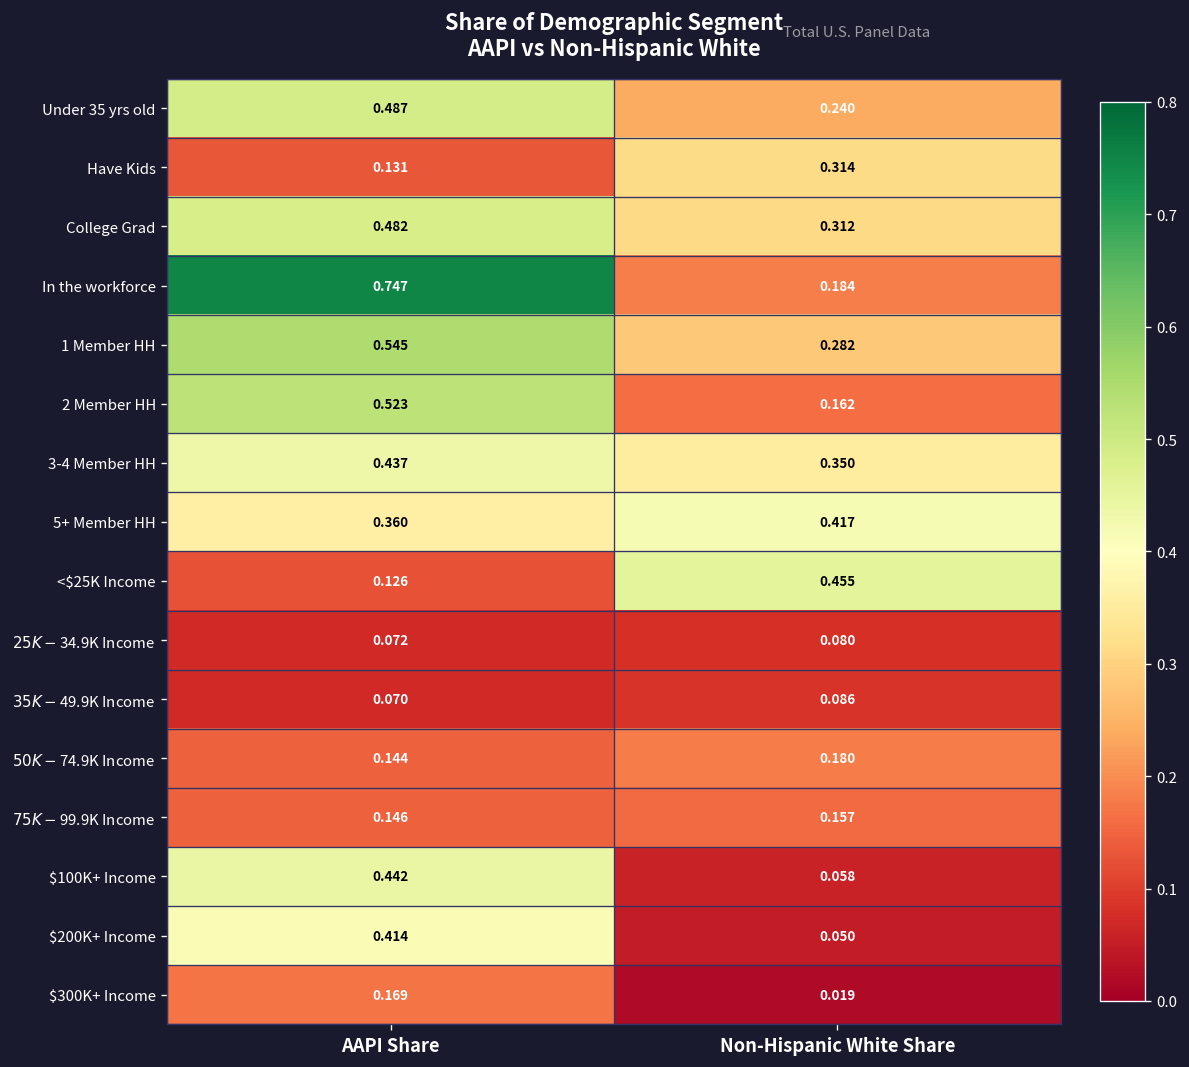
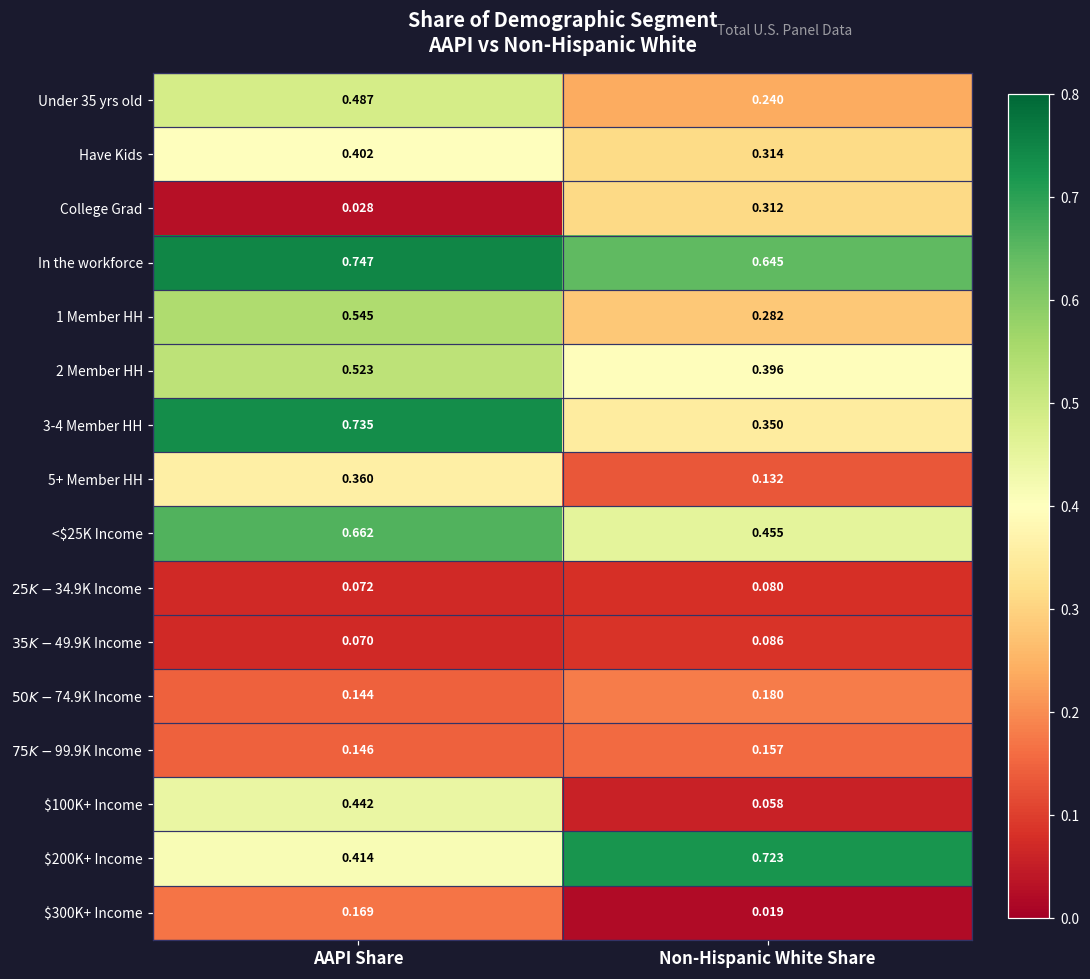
Have Kids, AAPI Share: 0.131 -> 0.402
College Grad, AAPI Share: 0.482 -> 0.028
In the workforce, Non-Hispanic White Share: 0.184 -> 0.645
2 Member HH, Non-Hispanic White Share: 0.162 -> 0.396
3-4 Member HH, AAPI Share: 0.437 -> 0.735
5+ Member HH, Non-Hispanic White Share: 0.417 -> 0.132
<$25K Income, AAPI Share: 0.126 -> 0.662
$200K+ Income, Non-Hispanic White Share: 0.050 -> 0.723
